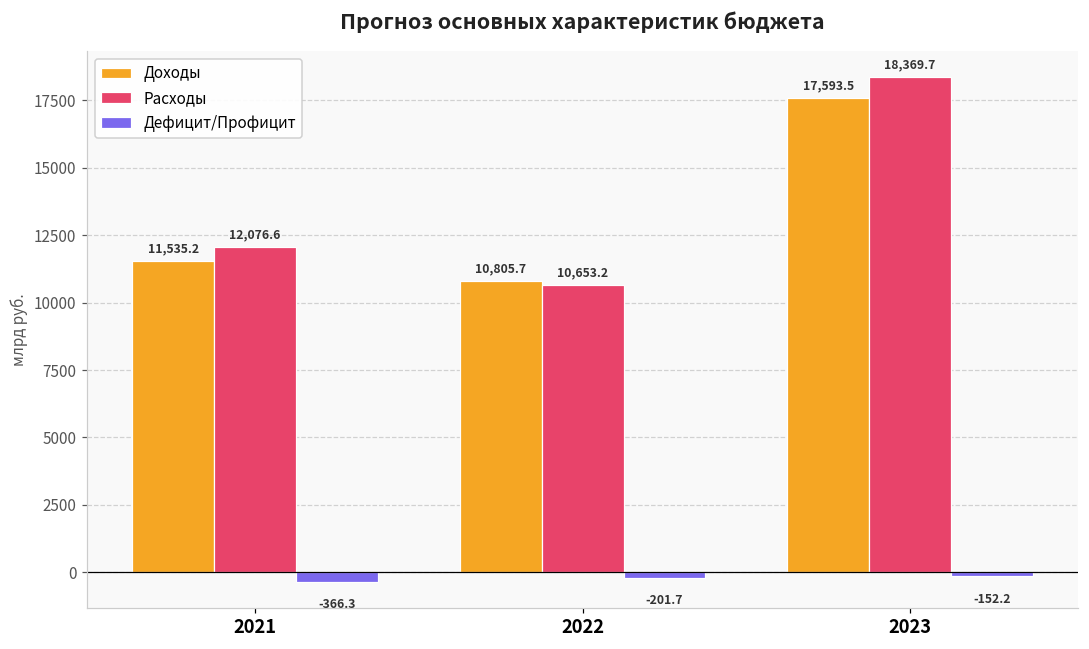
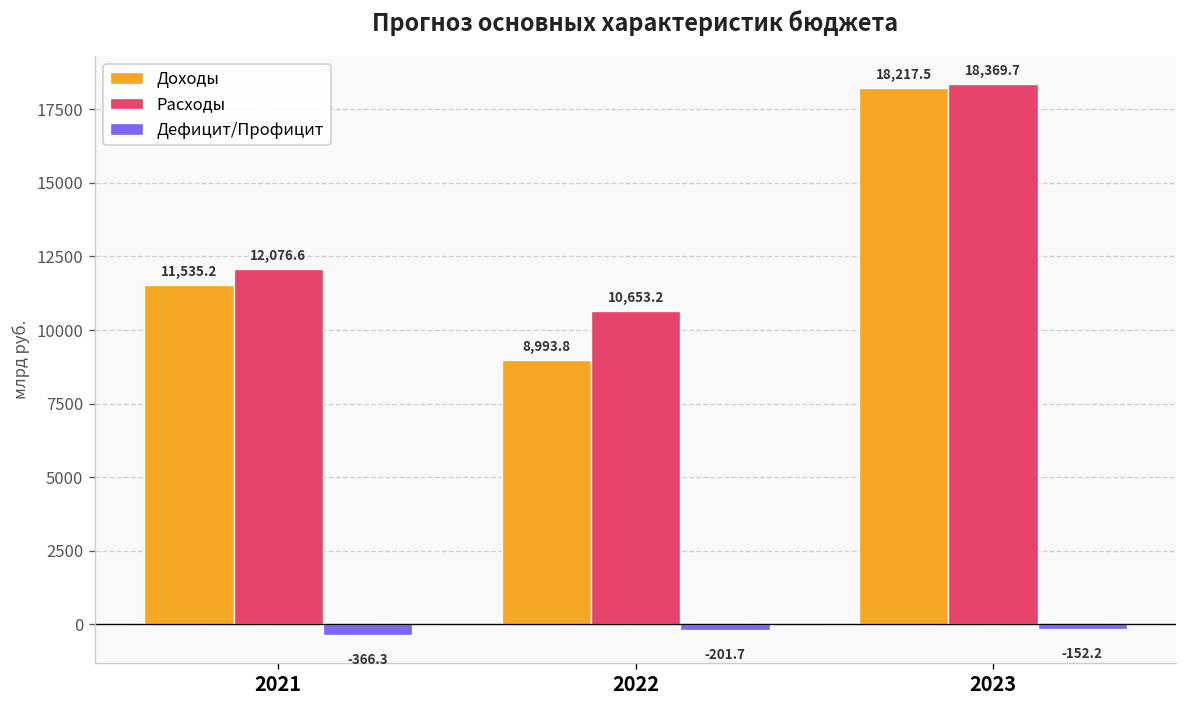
Доходы, 2022: 10,805.7 -> 8,993.8
Доходы, 2023: 17,593.5 -> 18,217.5
